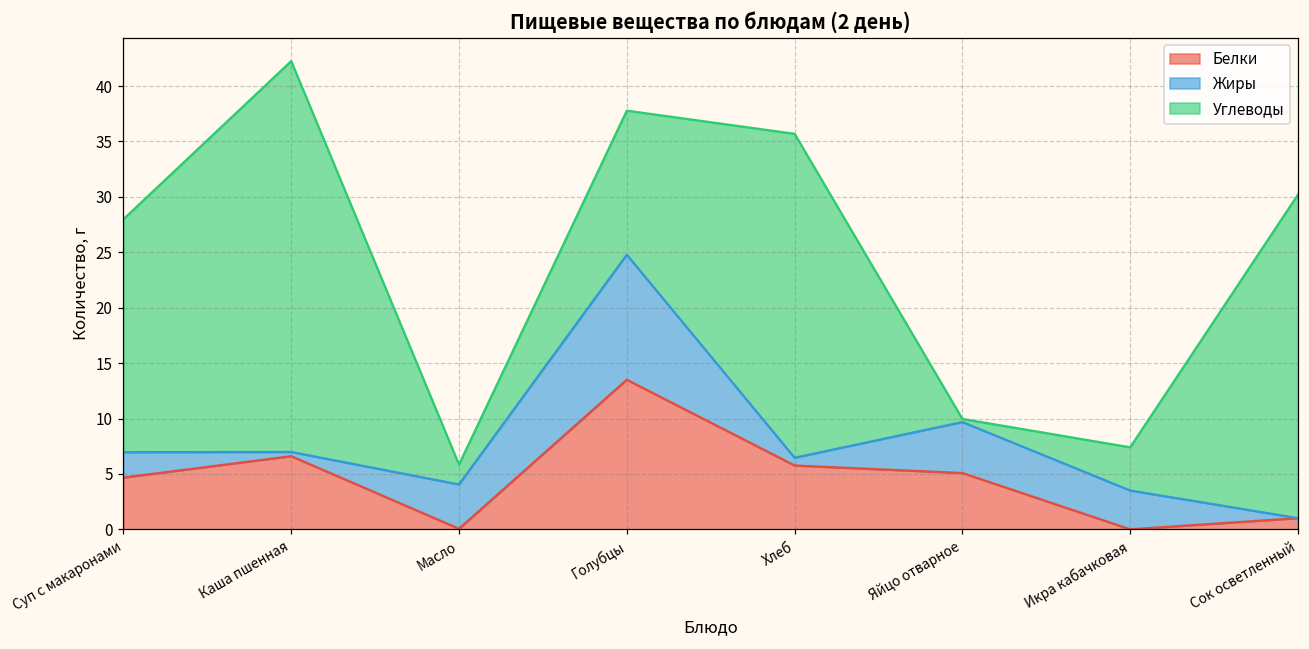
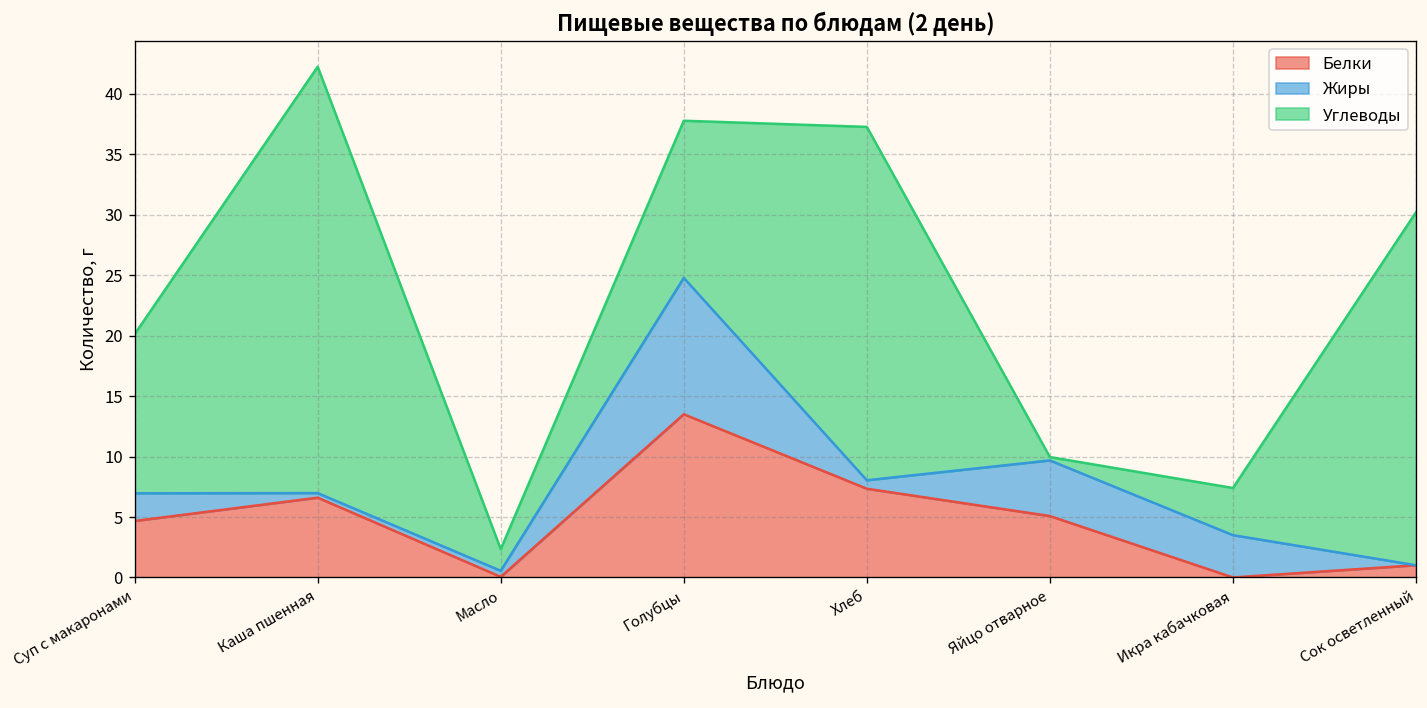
Углеводы, Суп с макаронами: 21.0 -> 13.2
Жиры, Масло: 4.0 -> 0.5
Белки, Хлеб: 5.8 -> 7.3
